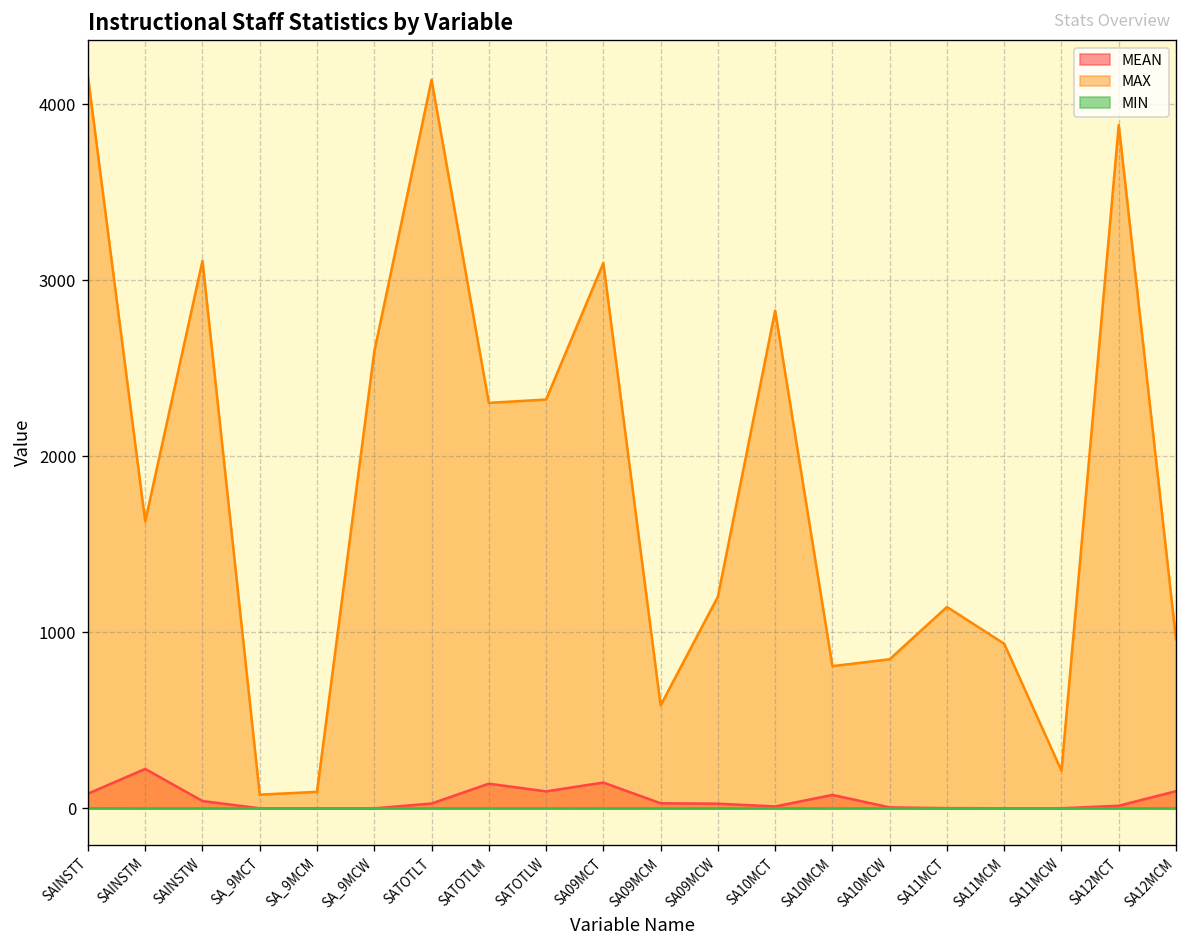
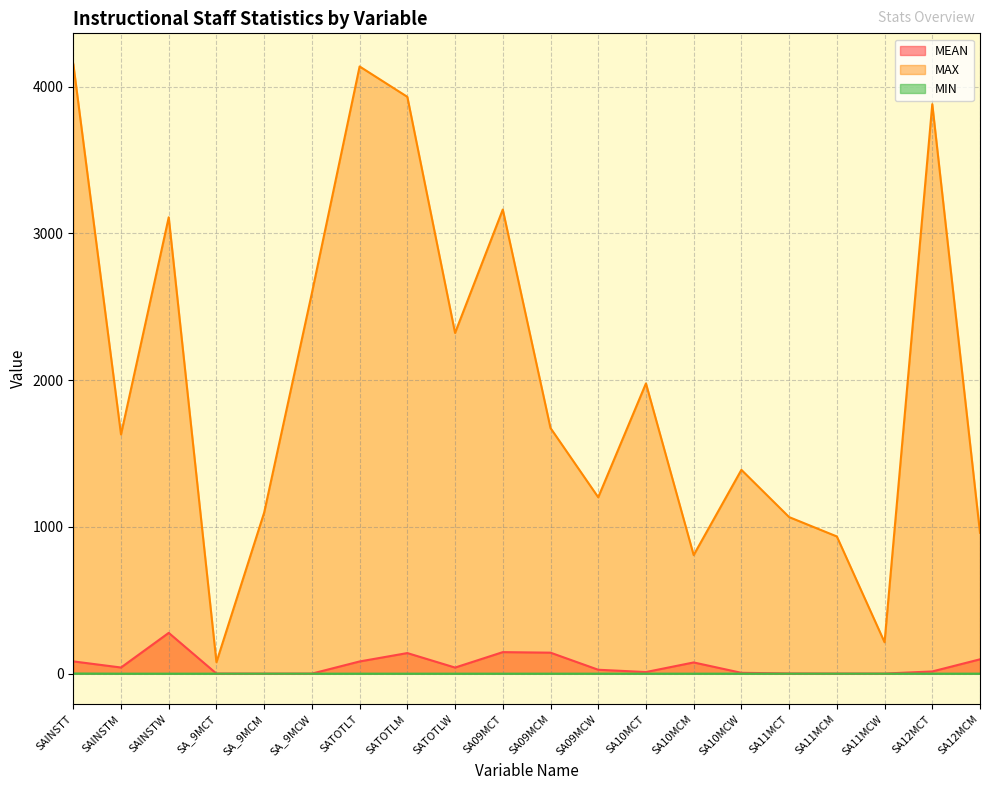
MEAN, SAINSTM: 220 -> 40
MEAN, SAINSTW: 40 -> 280
MAX, SA_9MCM: 90 -> 1100
MEAN, SATOTLT: 30 -> 80
MAX, SATOTLM: 2300 -> 3930
MEAN, SATOTLW: 100 -> 40
MAX, SA09MCT: 3100 -> 3160
MEAN, SA09MCM: 30 -> 140
MAX, SA09MCM: 590 -> 1670
MAX, SA10MCT: 2830 -> 1980
MAX, SA10MCW: 850 -> 1390
MAX, SA11MCT: 1140 -> 1070
